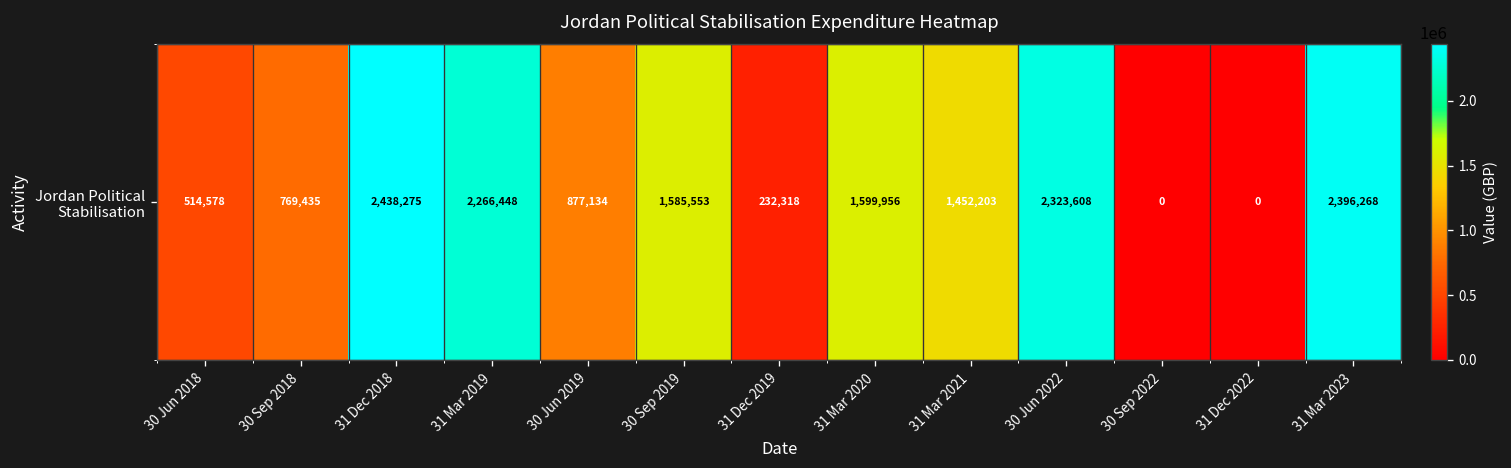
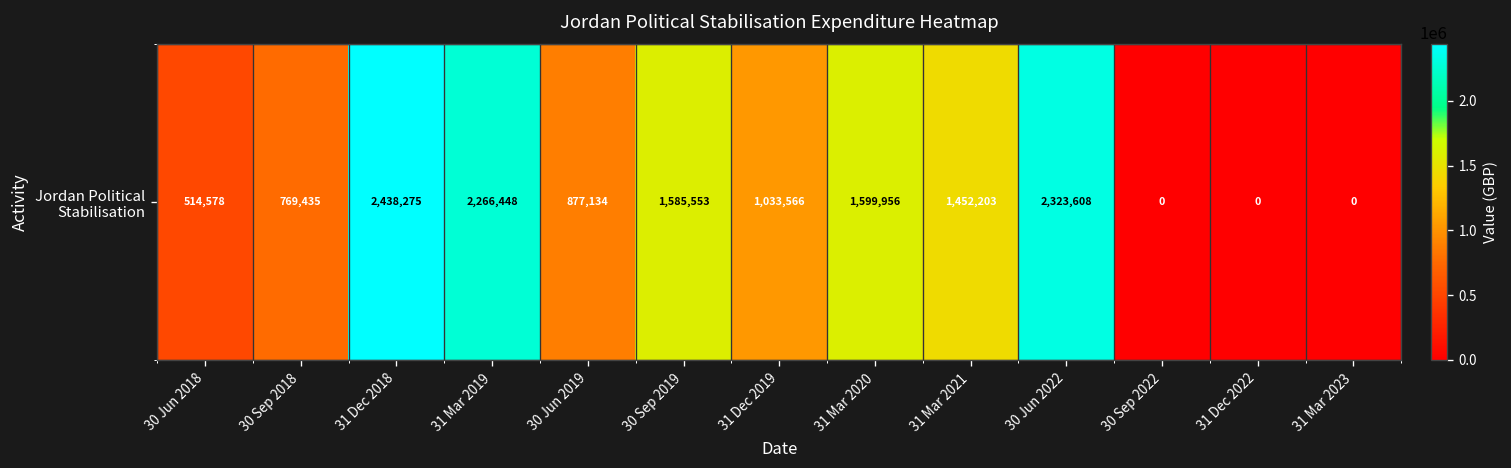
Jordan Political Stabilisation, 31 Dec 2019: 232,318 -> 1,033,566
Jordan Political Stabilisation, 31 Mar 2023: 2,396,268 -> 0
